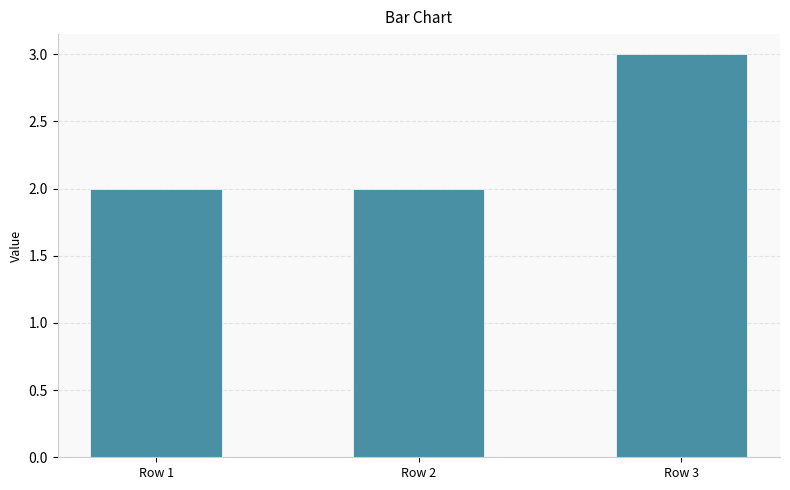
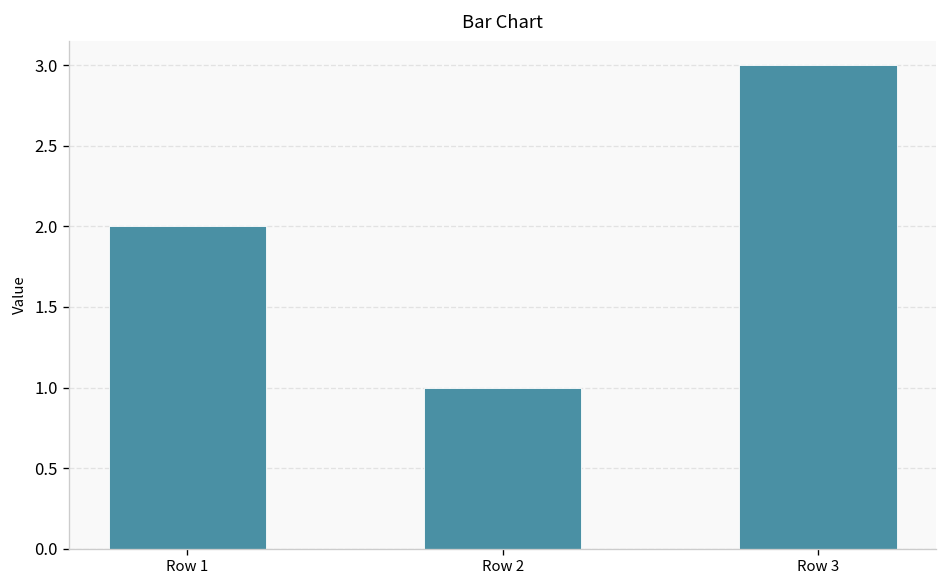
Row 2: 2 -> 1
